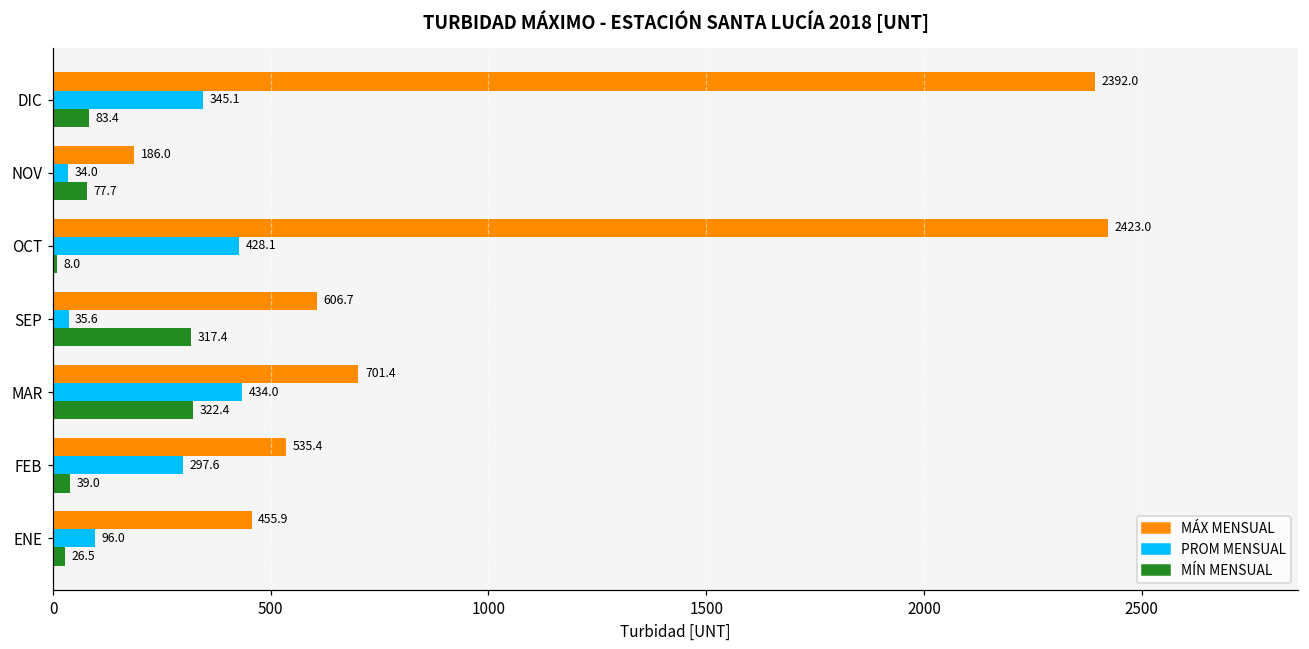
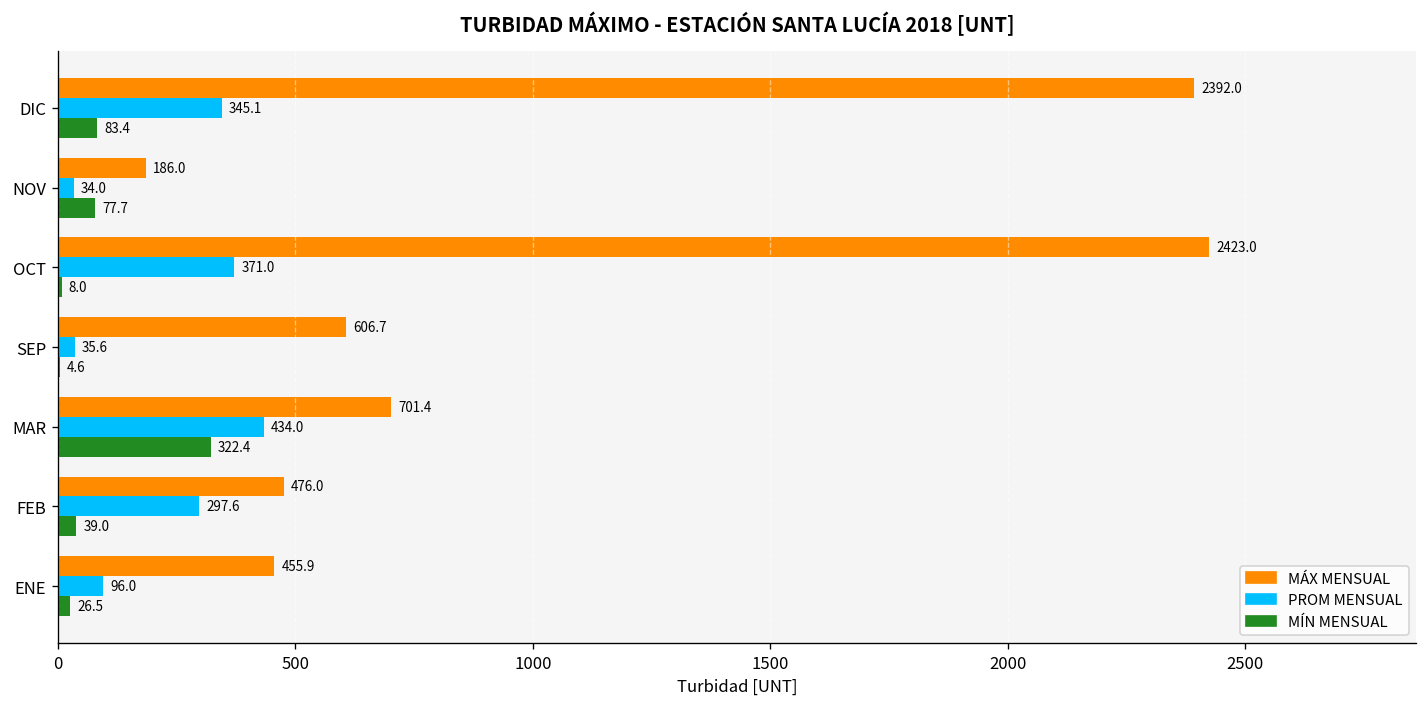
PROM MENSUAL, OCT: 428.1 -> 371.0
MÍN MENSUAL, SEP: 317.4 -> 4.6
MÁX MENSUAL, FEB: 535.4 -> 476.0
